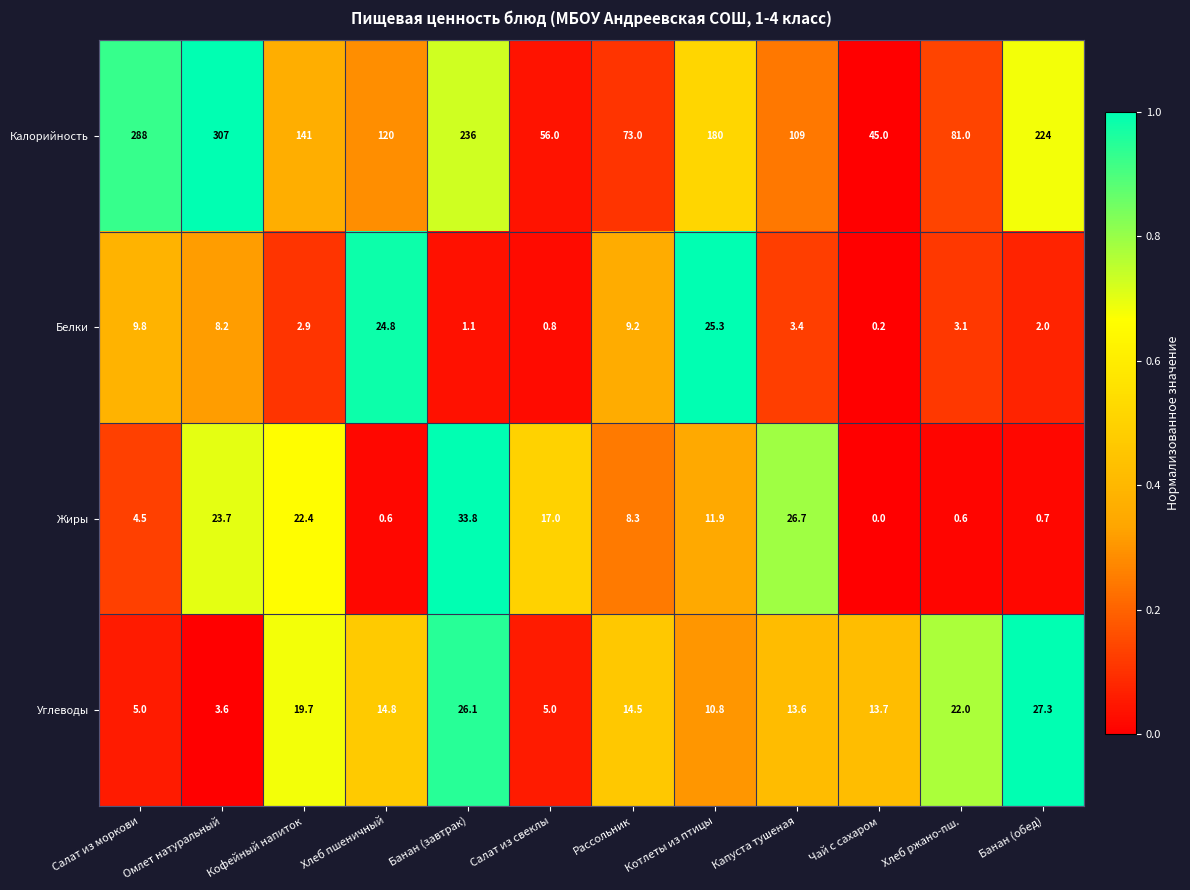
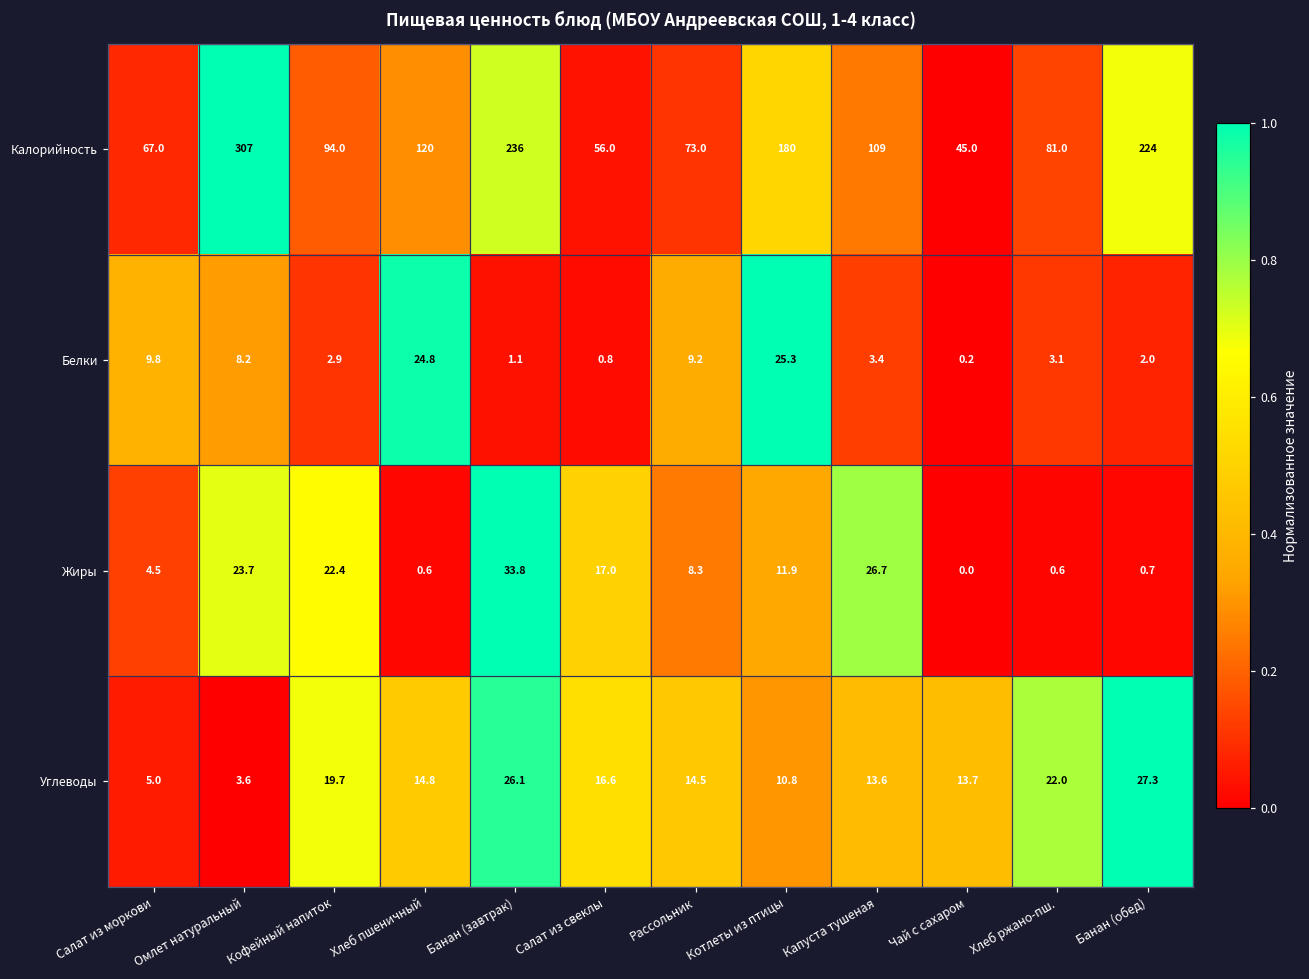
Калорийность, Салат из моркови: 288 -> 67.0
Калорийность, Кофейный напиток: 141 -> 94.0
Углеводы, Салат из свеклы: 5.0 -> 16.6
